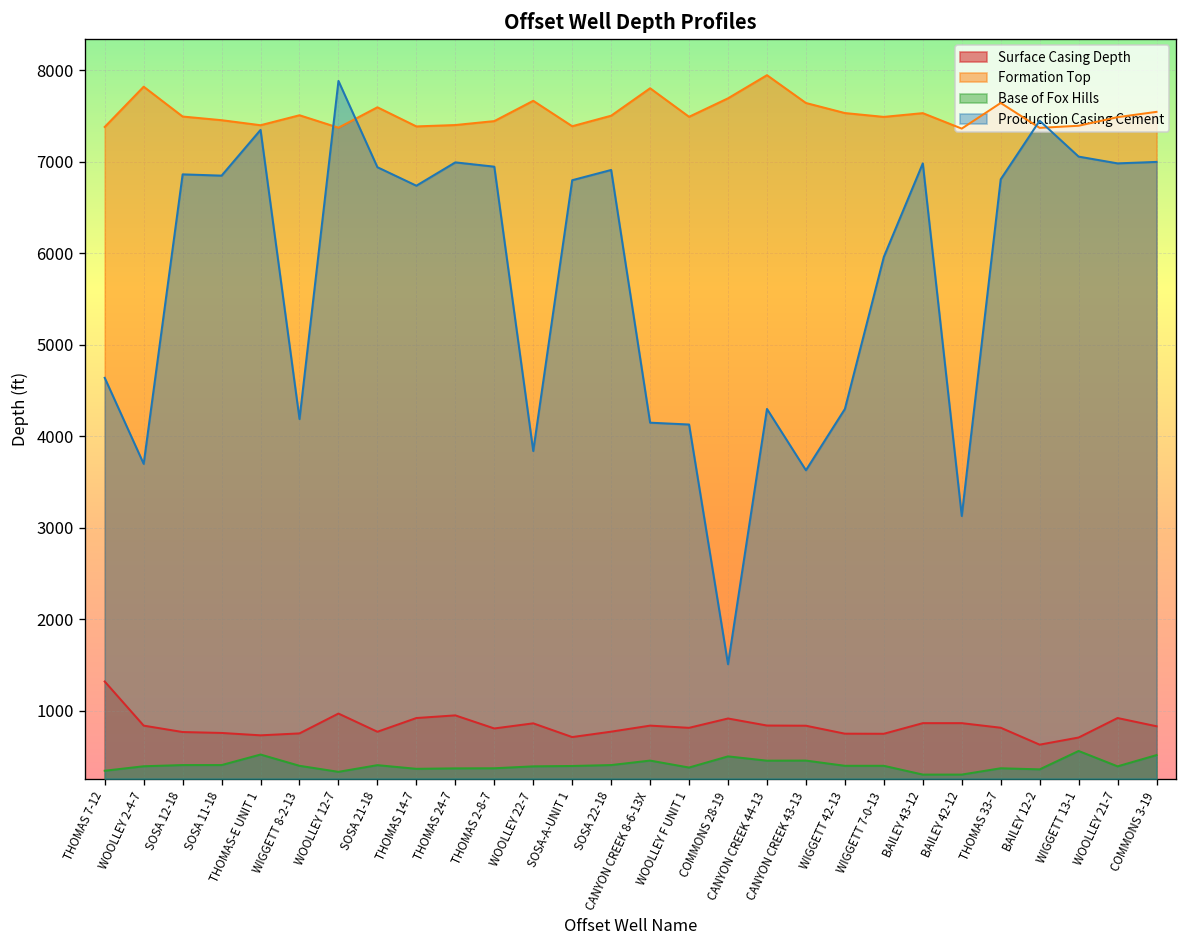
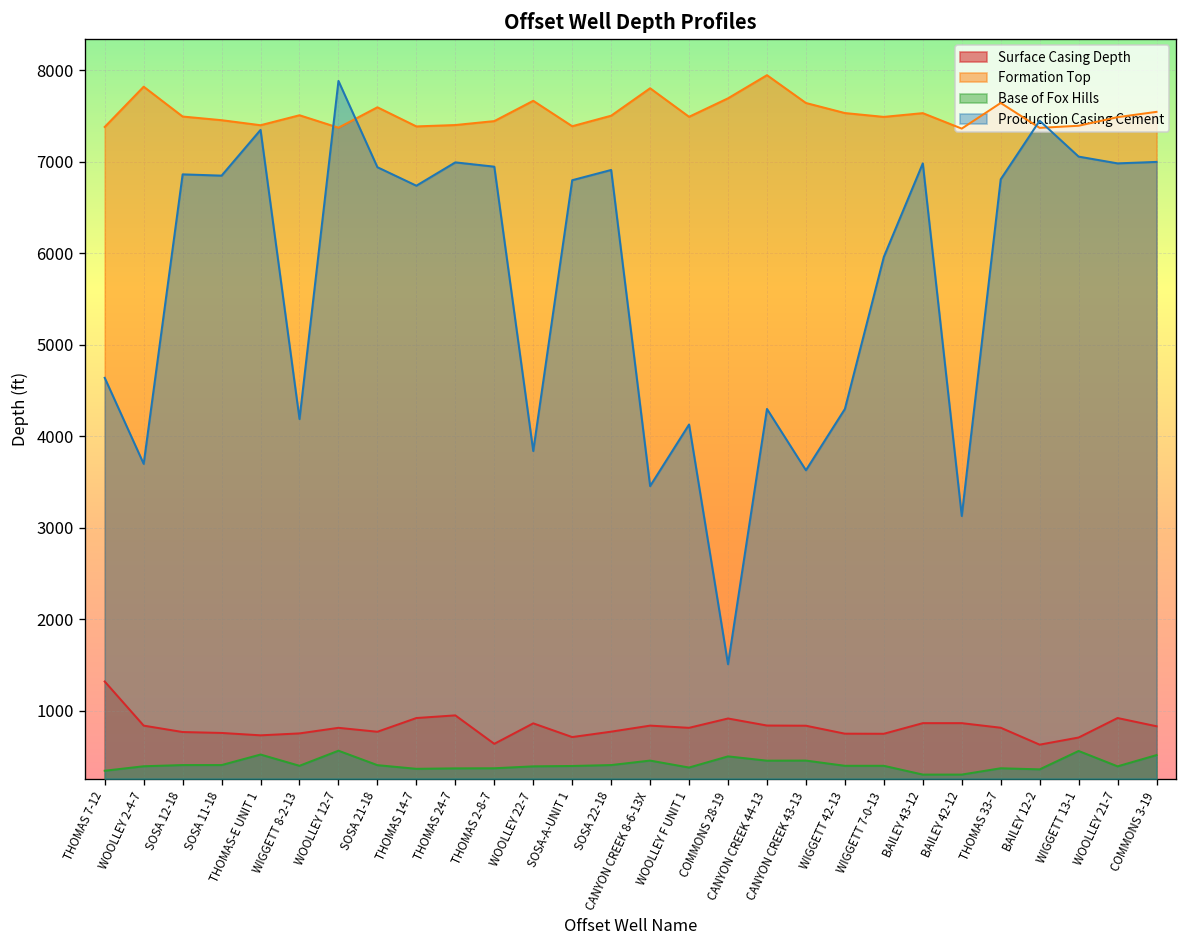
Surface Casing Depth, WOOLLEY 12-7: 1000 -> 800
Base of Fox Hills, WOOLLEY 12-7: 300 -> 600
Surface Casing Depth, THOMAS 2-8-7: 800 -> 600
Production Casing Cement, CANYON CREEK 8-6-13X: 4200 -> 3500
